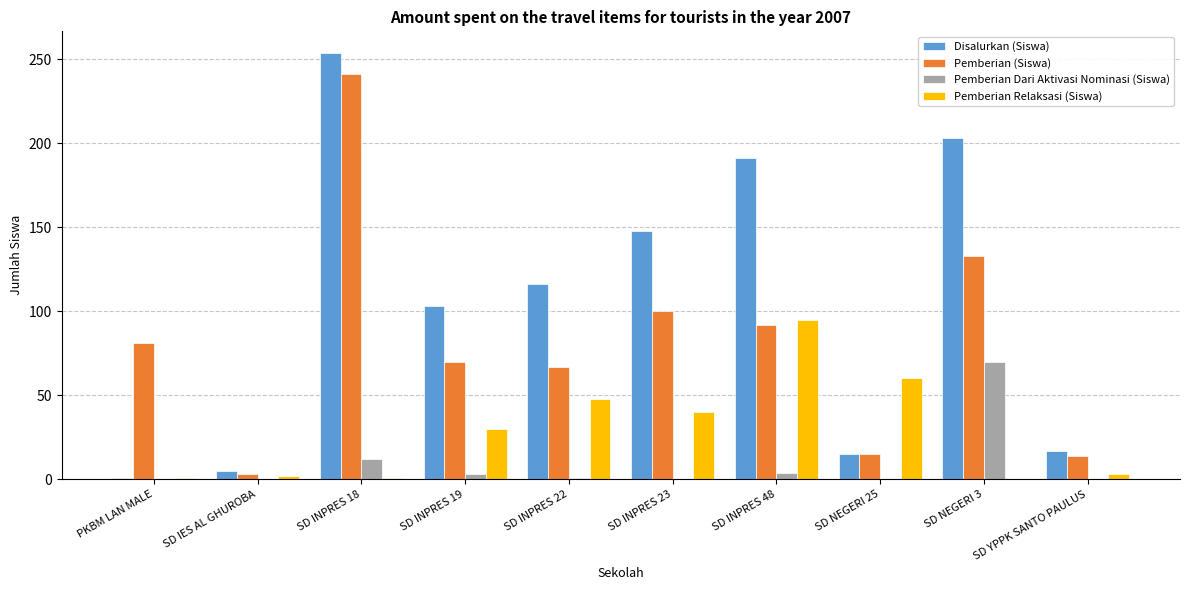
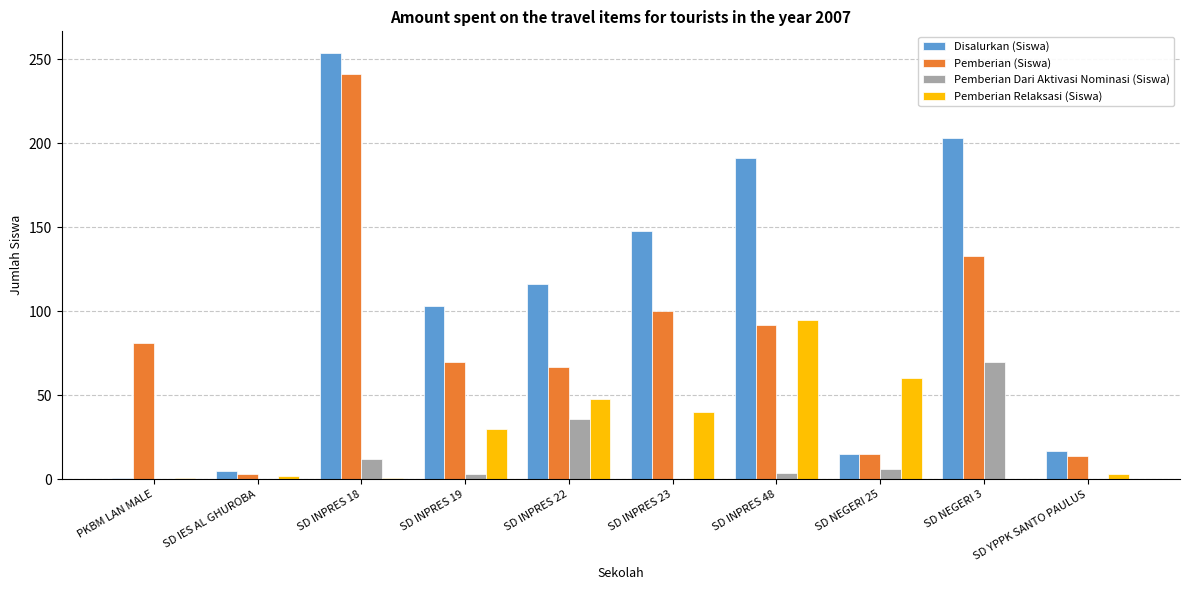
Pemberian Dari Aktivasi Nominasi (Siswa), SD INPRES 22: 1 -> 36
Pemberian Dari Aktivasi Nominasi (Siswa), SD NEGERI 25: 0 -> 6
